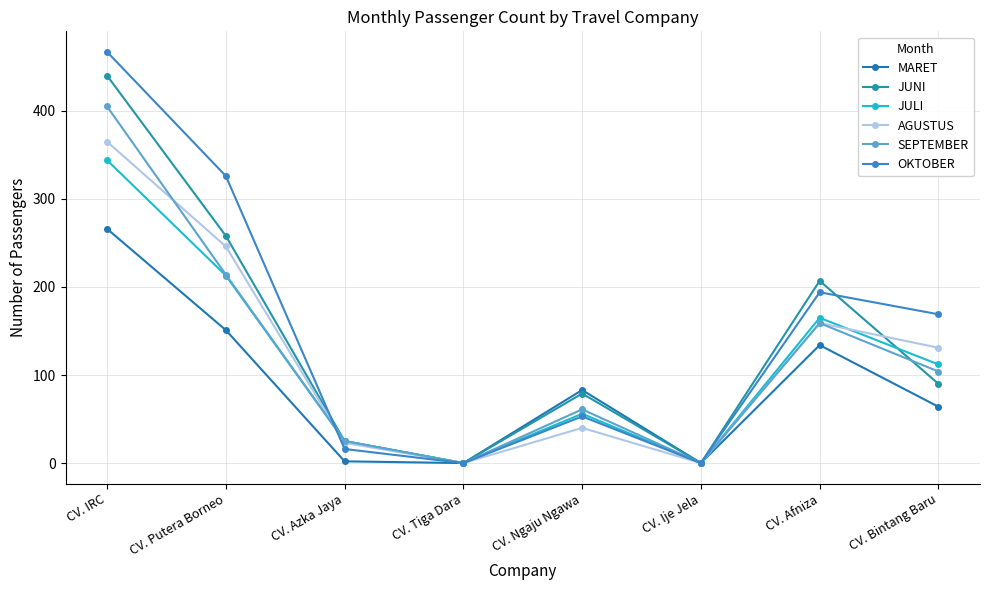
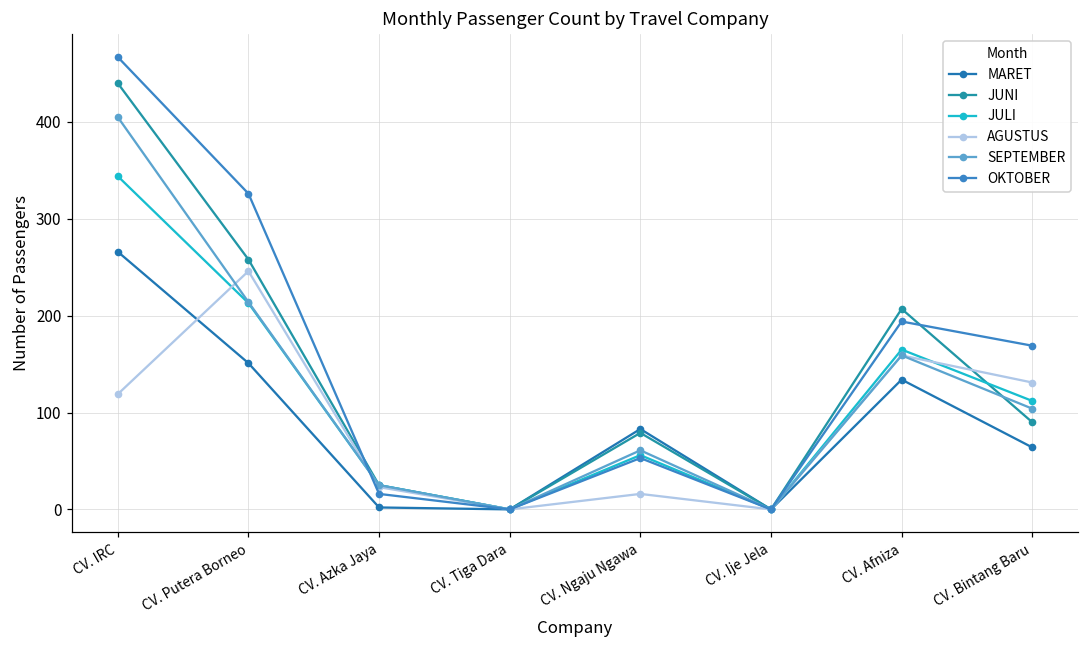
AGUSTUS, CV. IRC: 370 -> 120
AGUSTUS, CV. Ngaju Ngawa: 40 -> 20
